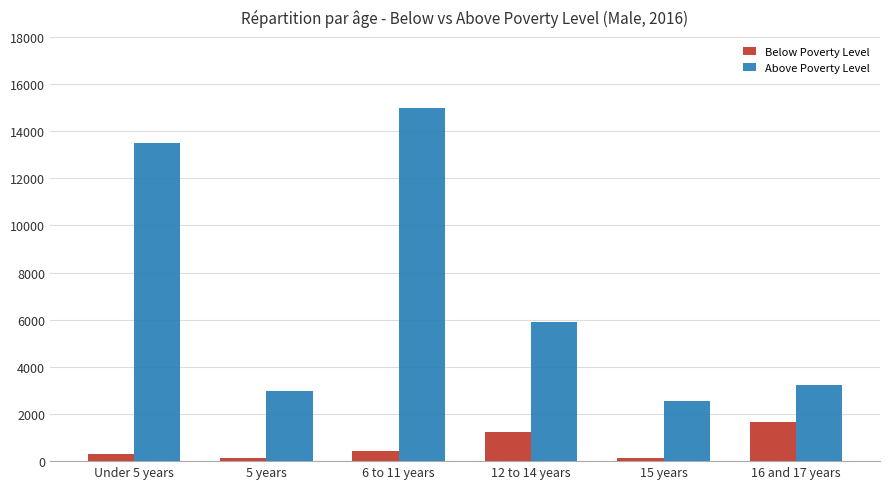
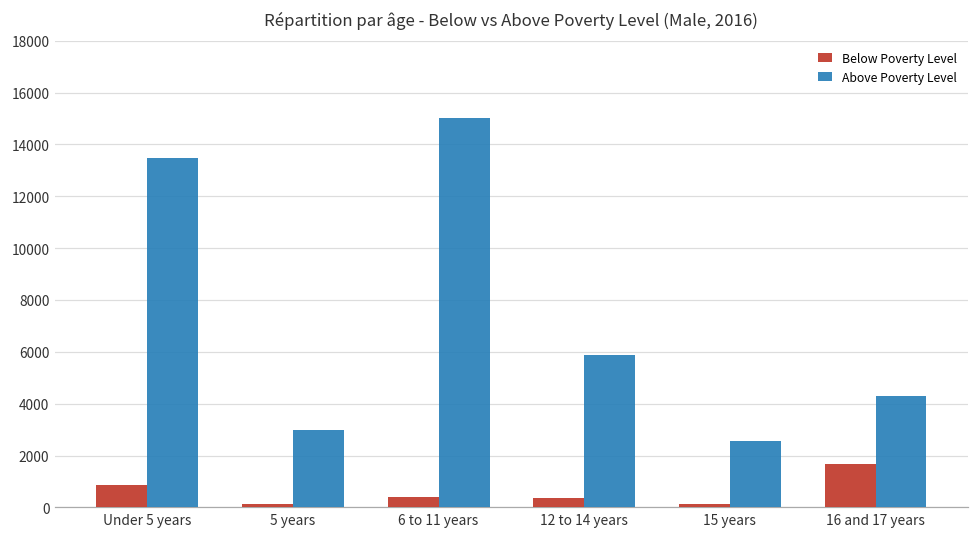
Below Poverty Level, Under 5 years: 300 -> 900
Below Poverty Level, 12 to 14 years: 1200 -> 400
Above Poverty Level, 16 and 17 years: 3200 -> 4300
